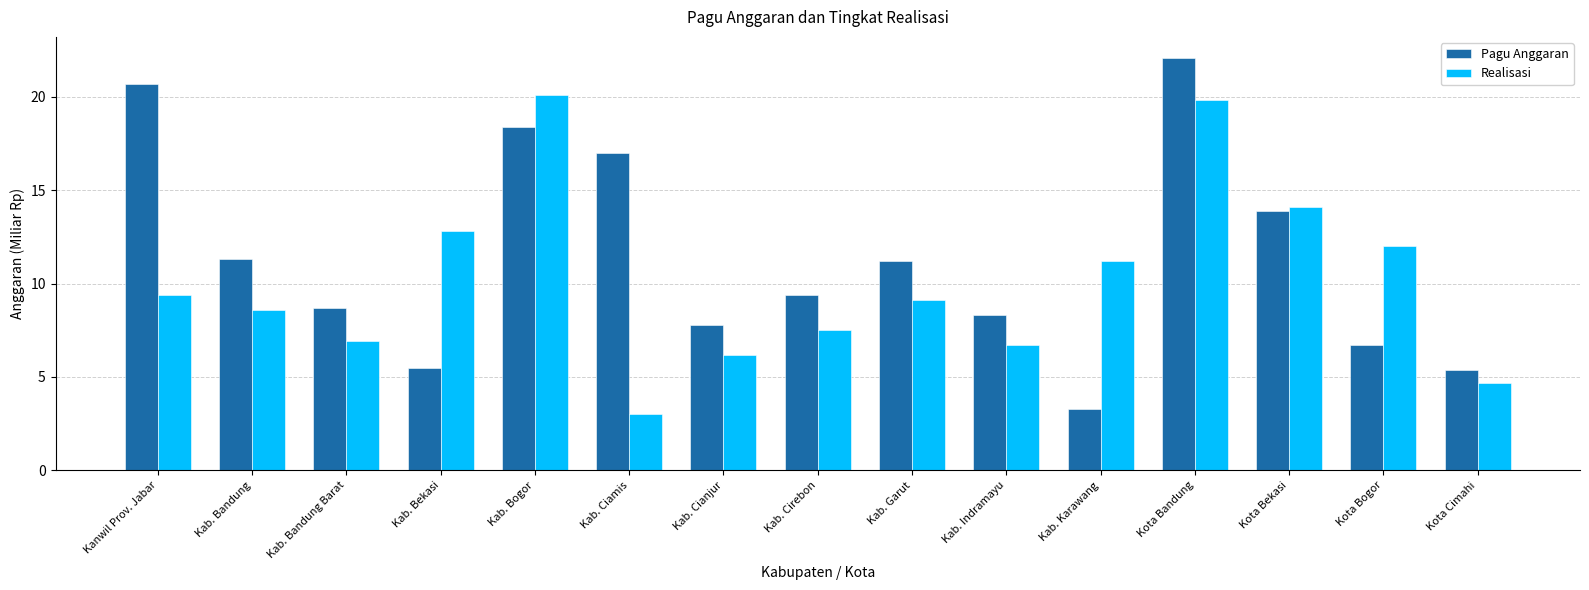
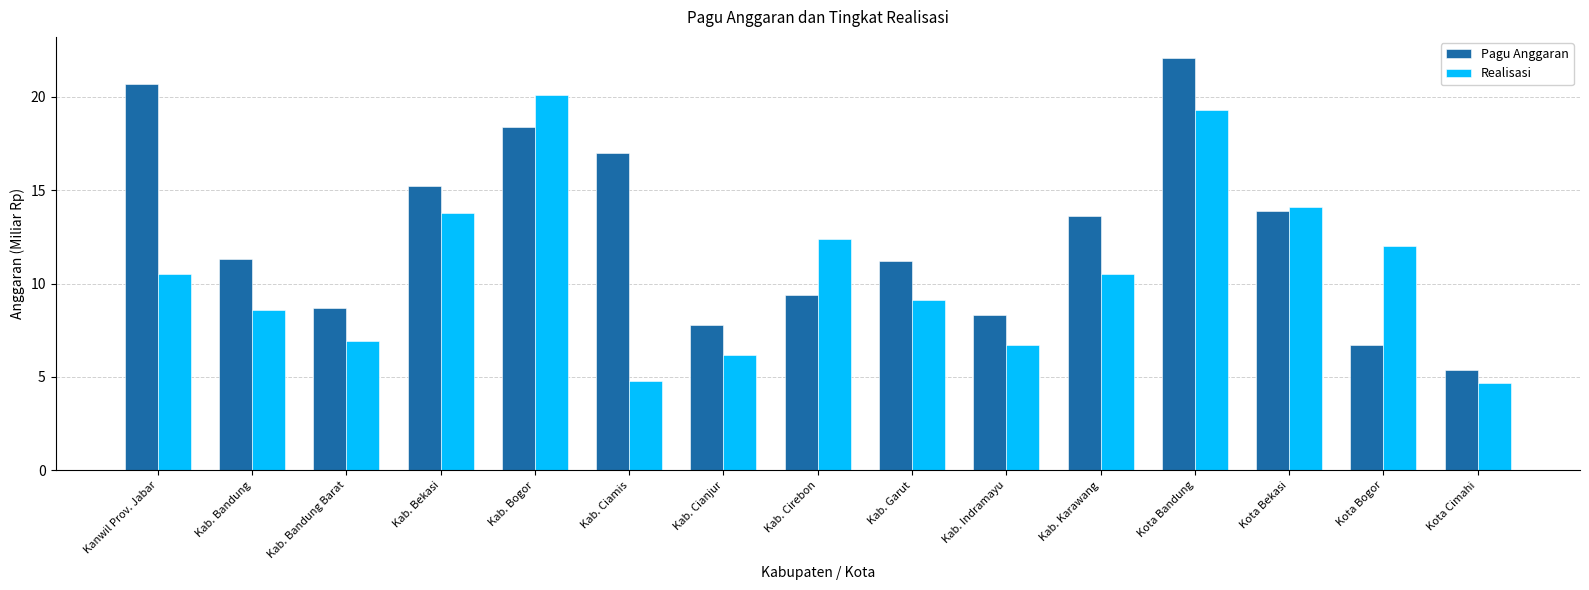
Realisasi, Kanwil Prov. Jabar: 9.4 -> 10.5
Pagu Anggaran, Kab. Bekasi: 5.5 -> 15.2
Realisasi, Kab. Bekasi: 12.8 -> 13.8
Realisasi, Kab. Ciamis: 3.0 -> 4.8
Realisasi, Kab. Cirebon: 7.5 -> 12.4
Pagu Anggaran, Kab. Karawang: 3.3 -> 13.6
Realisasi, Kab. Karawang: 11.2 -> 10.5
Realisasi, Kota Bandung: 19.8 -> 19.3
